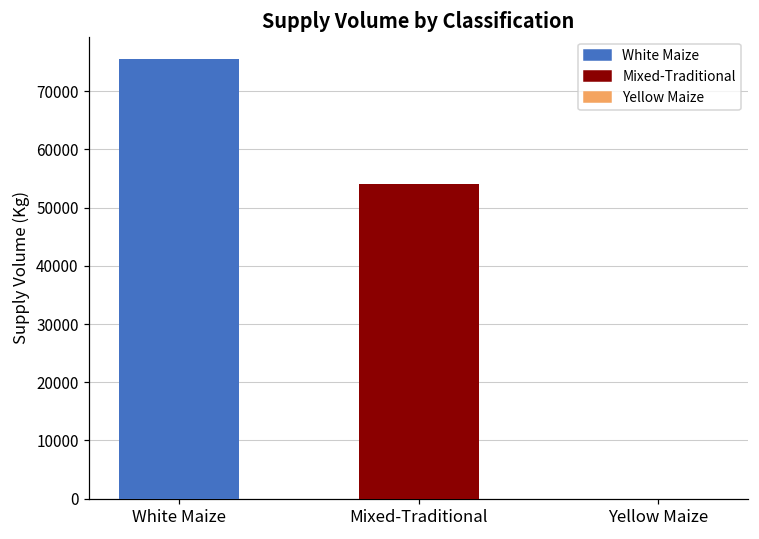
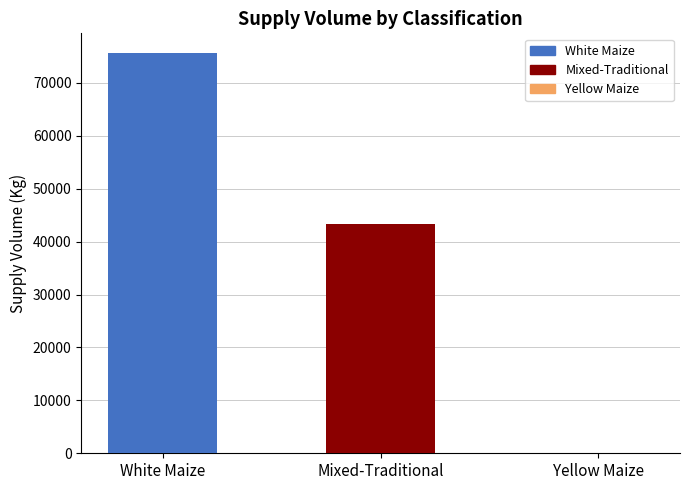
Mixed-Traditional: 54000 -> 43000
